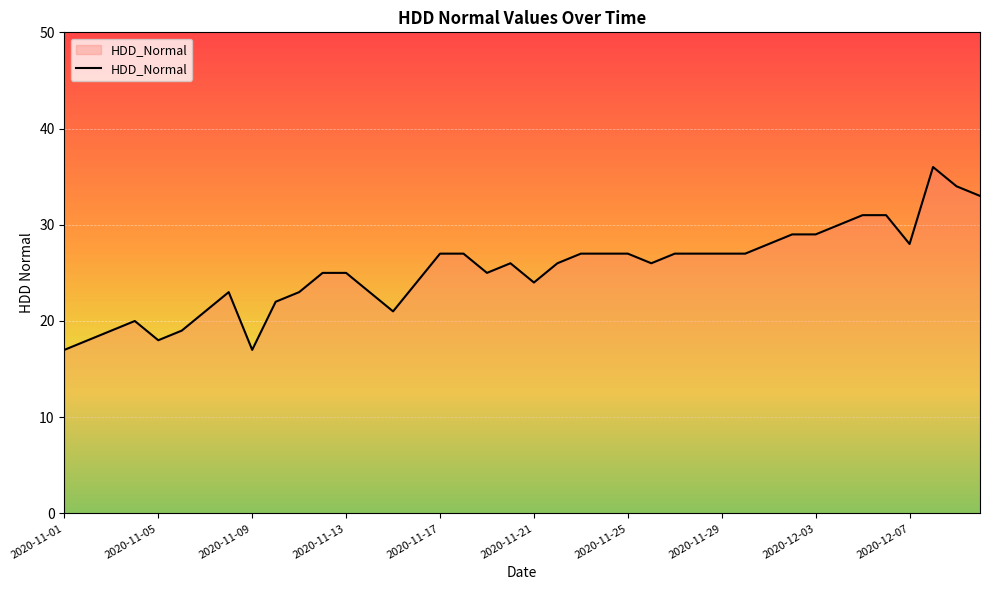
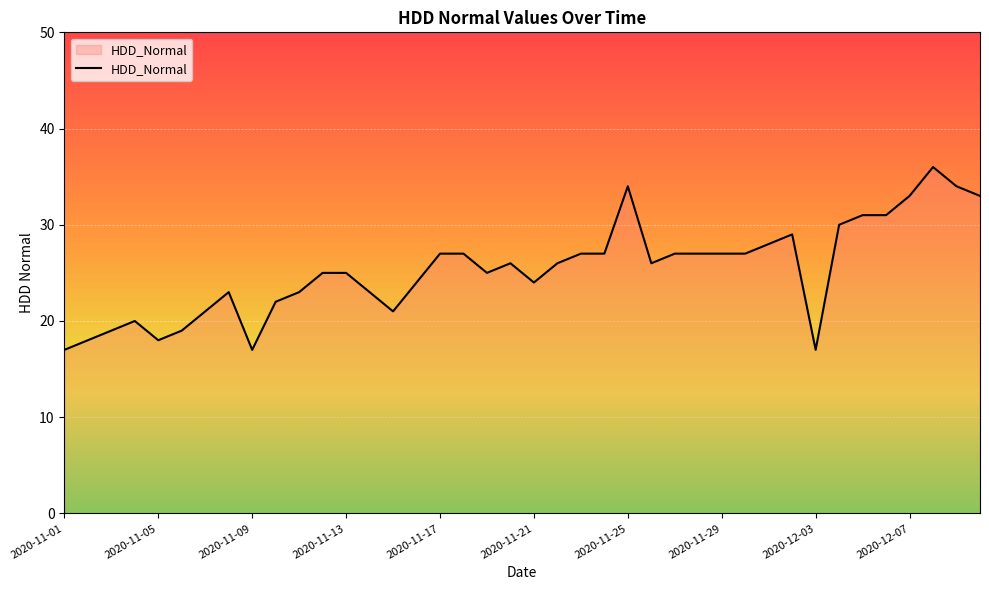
2020-11-25: 27 -> 34
2020-12-03: 29 -> 17
2020-12-07: 28 -> 33
